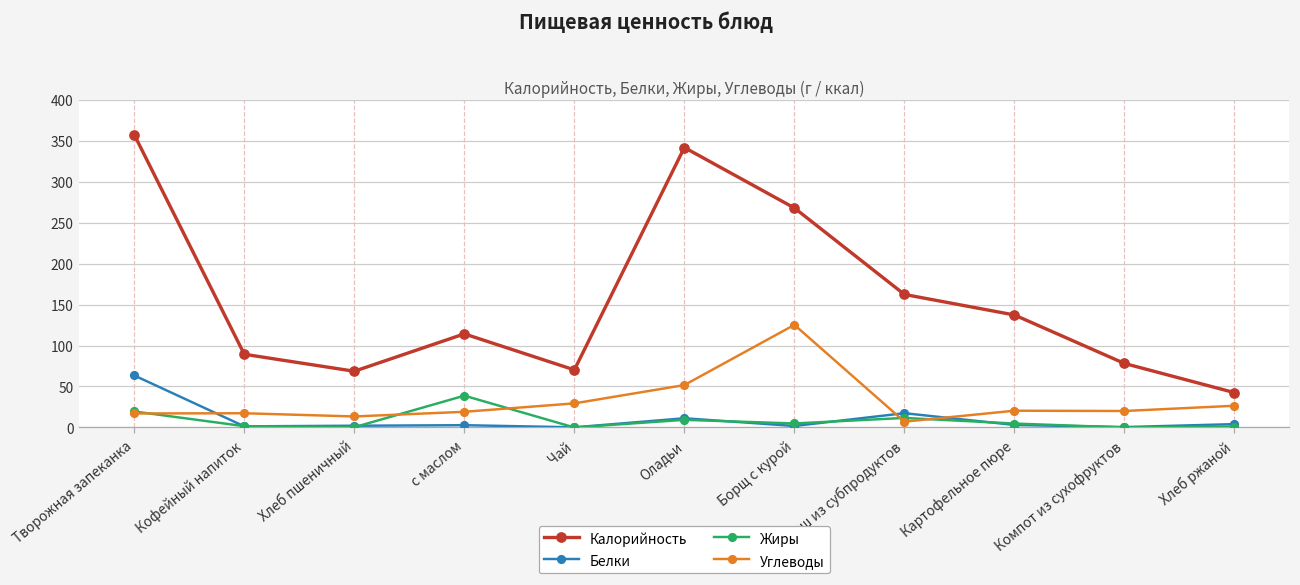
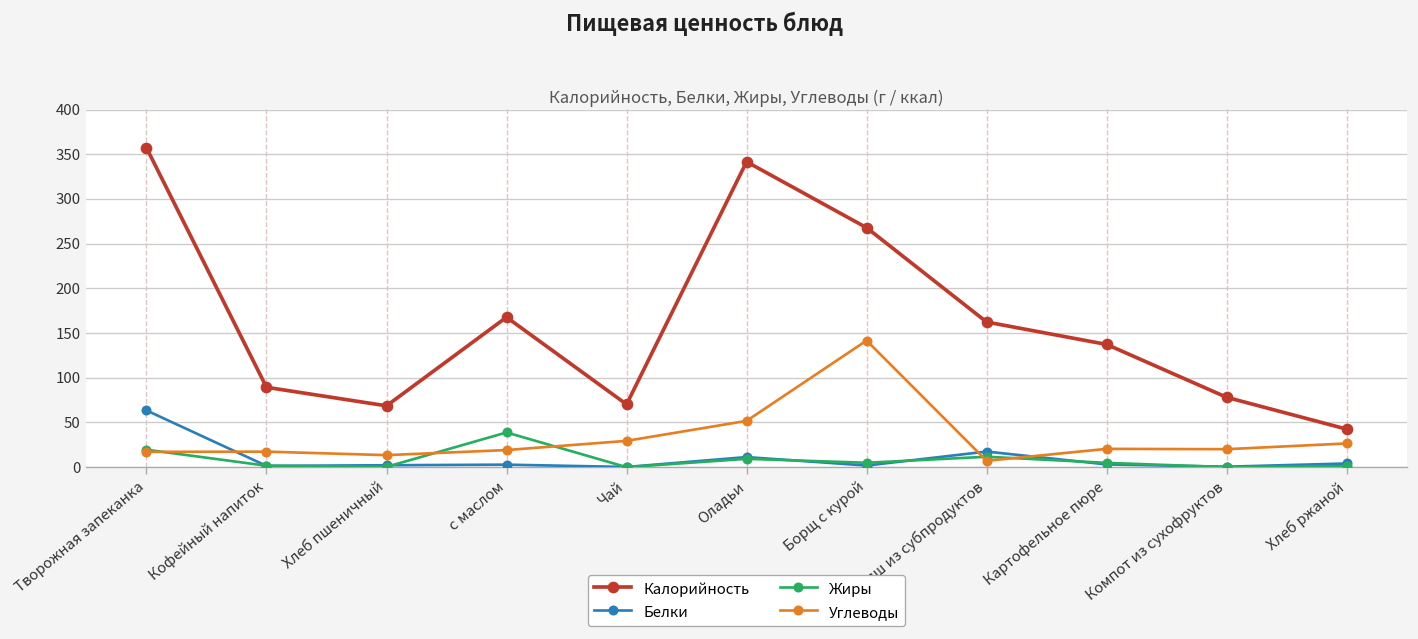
Калорийность, с маслом: 110 -> 170
Углеводы, Борщ с курой: 130 -> 140
